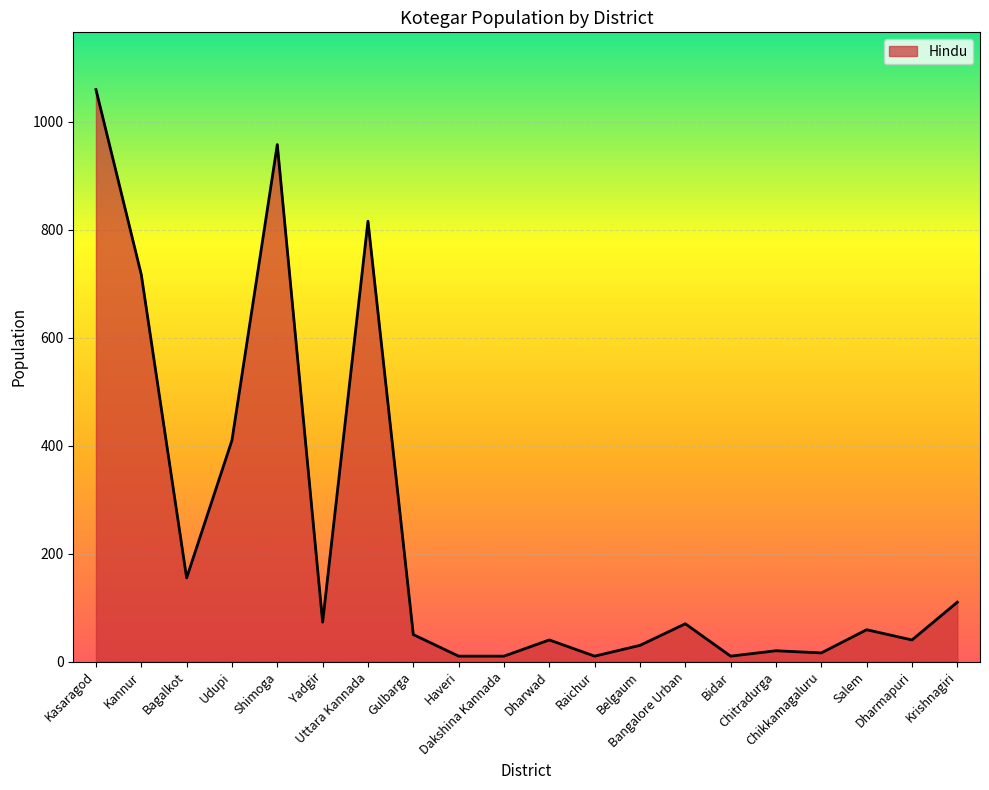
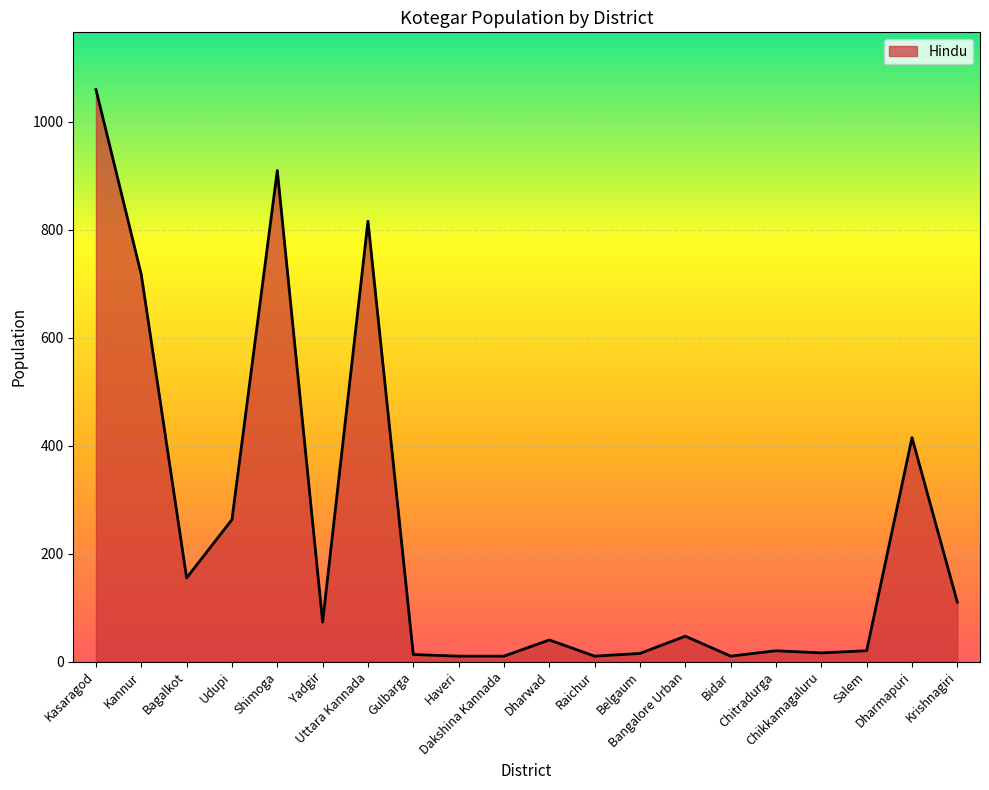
Udupi: 410 -> 260
Shimoga: 960 -> 910
Gulbarga: 50 -> 10
Belgaum: 30 -> 20
Bangalore Urban: 70 -> 50
Salem: 60 -> 20
Dharmapuri: 40 -> 420
